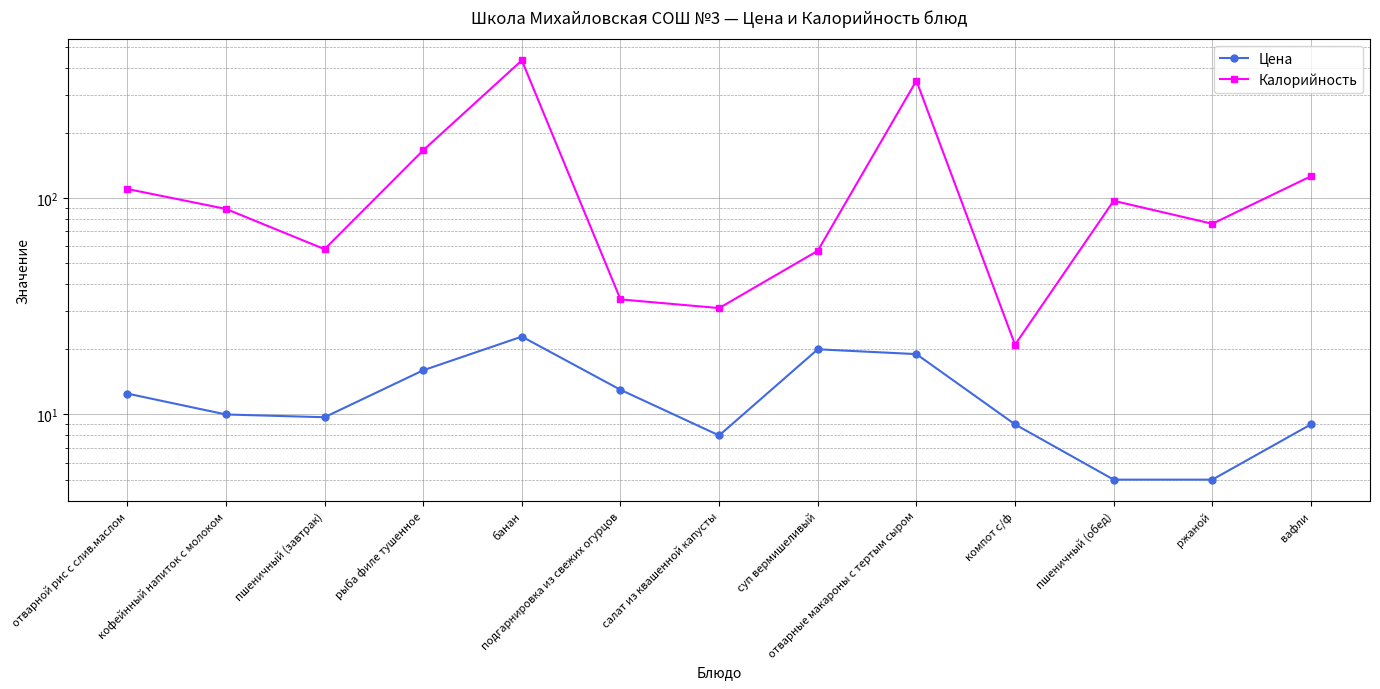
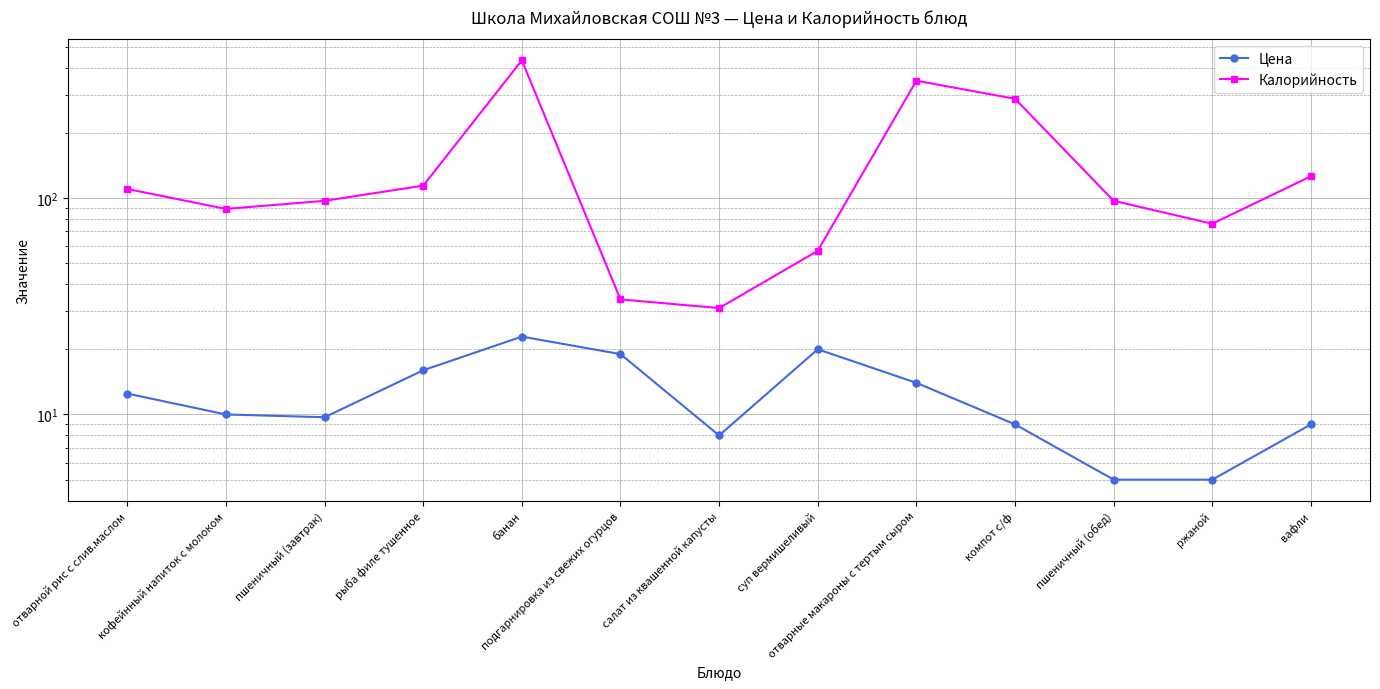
Калорийность, пшеничный (завтрак): 58 -> 100
Калорийность, рыба филе тушенное: 170 -> 110
Цена, подгарнировка из свежих огурцов: 13 -> 19
Цена, отварные макароны с тертым сыром: 19 -> 14
Калорийность, компот с/ф: 21 -> 290
